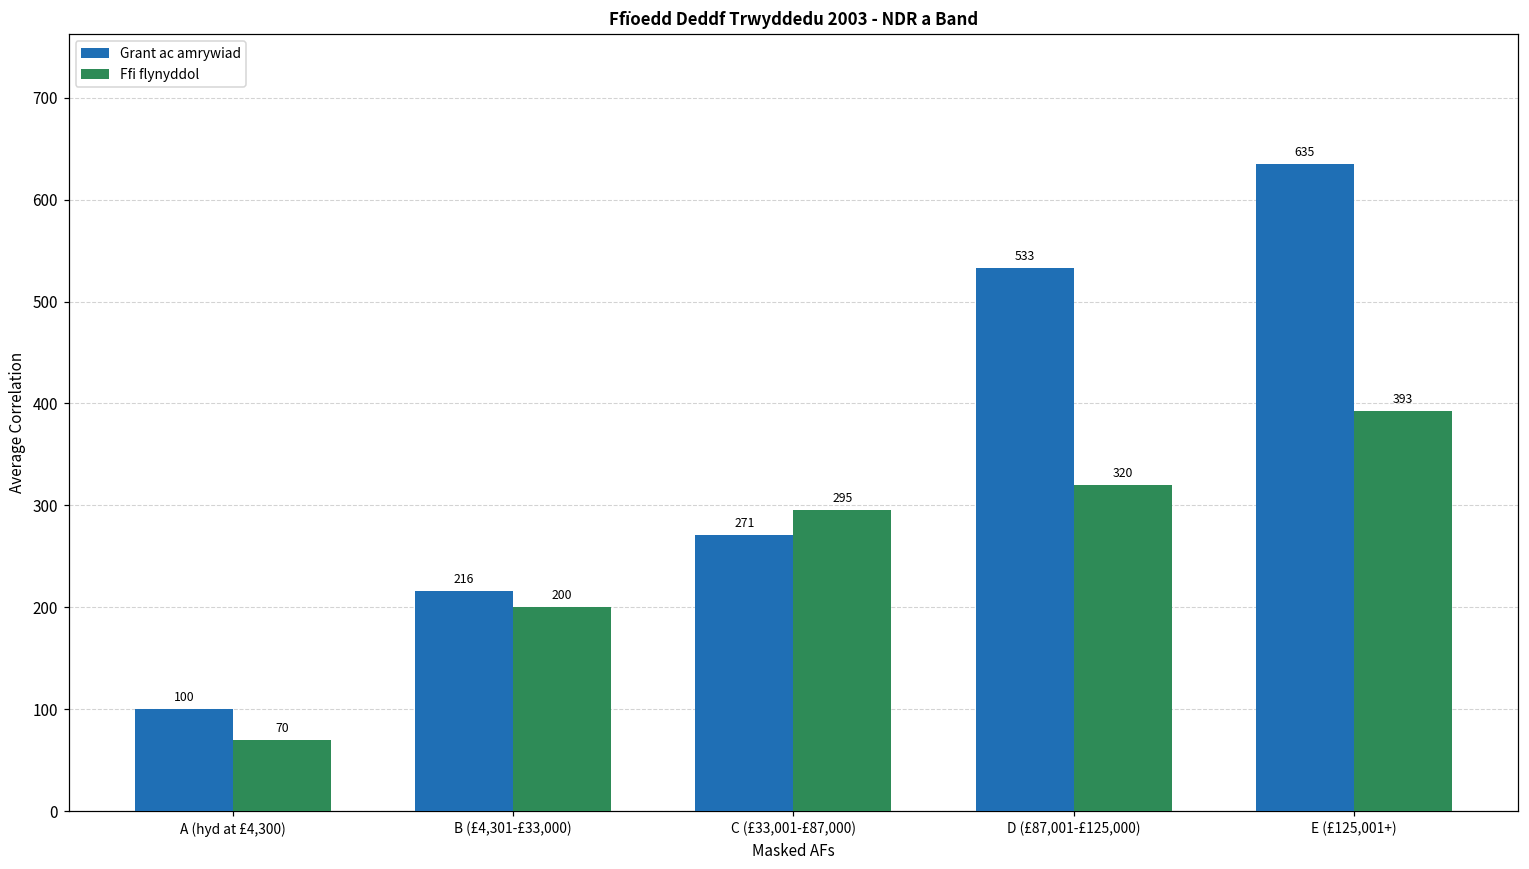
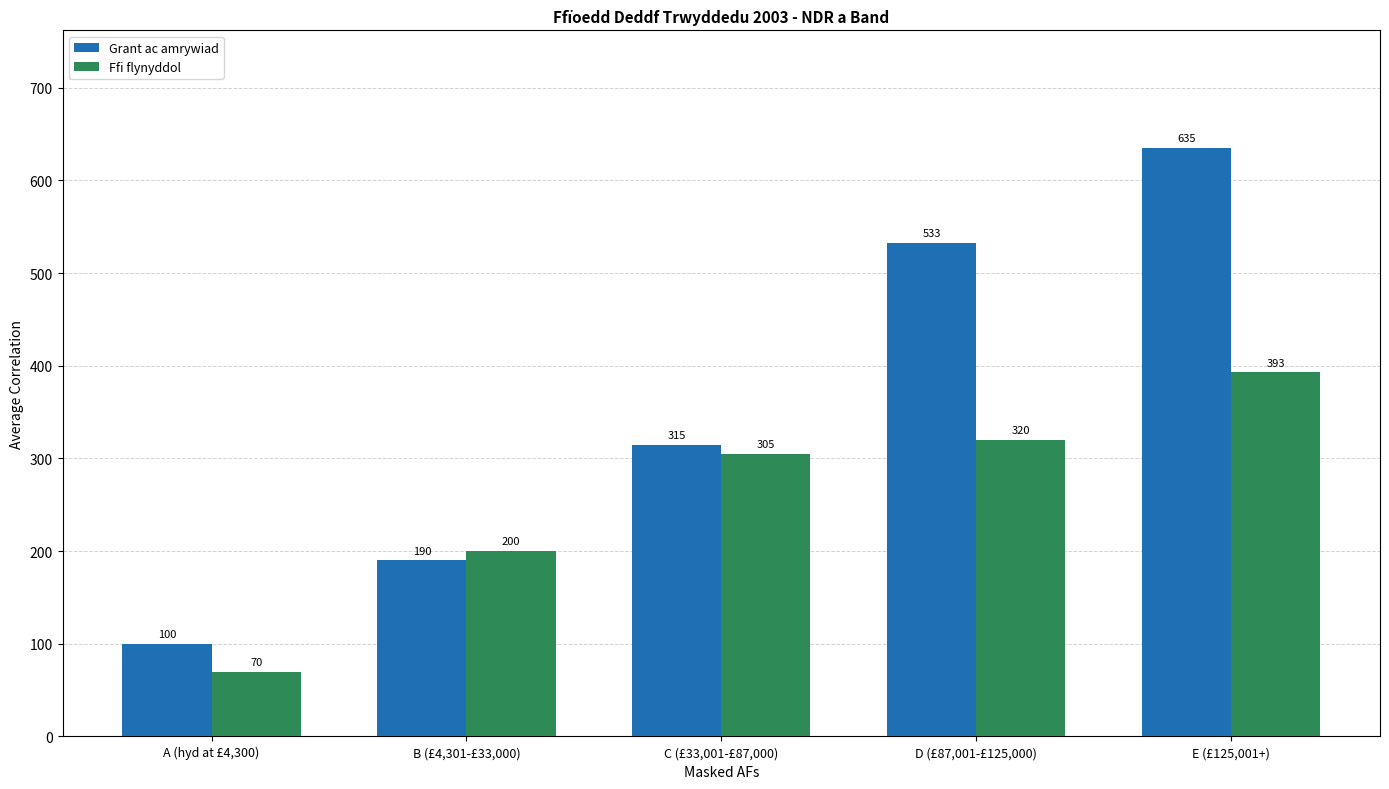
Grant ac amrywiad, B (£4,301-£33,000): 216 -> 190
Grant ac amrywiad, C (£33,001-£87,000): 271 -> 315
Ffi flynyddol, C (£33,001-£87,000): 295 -> 305
